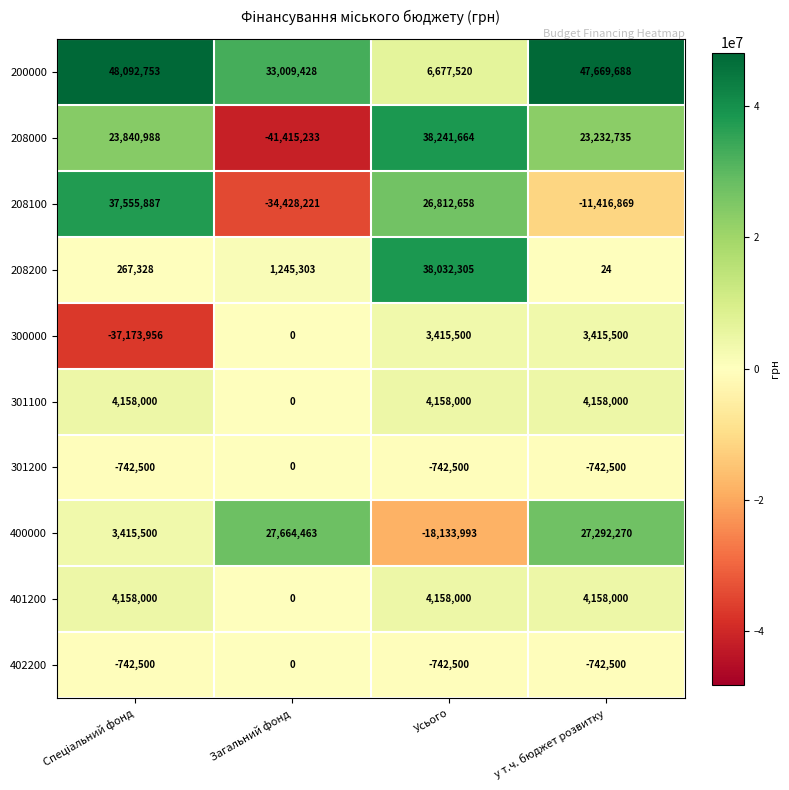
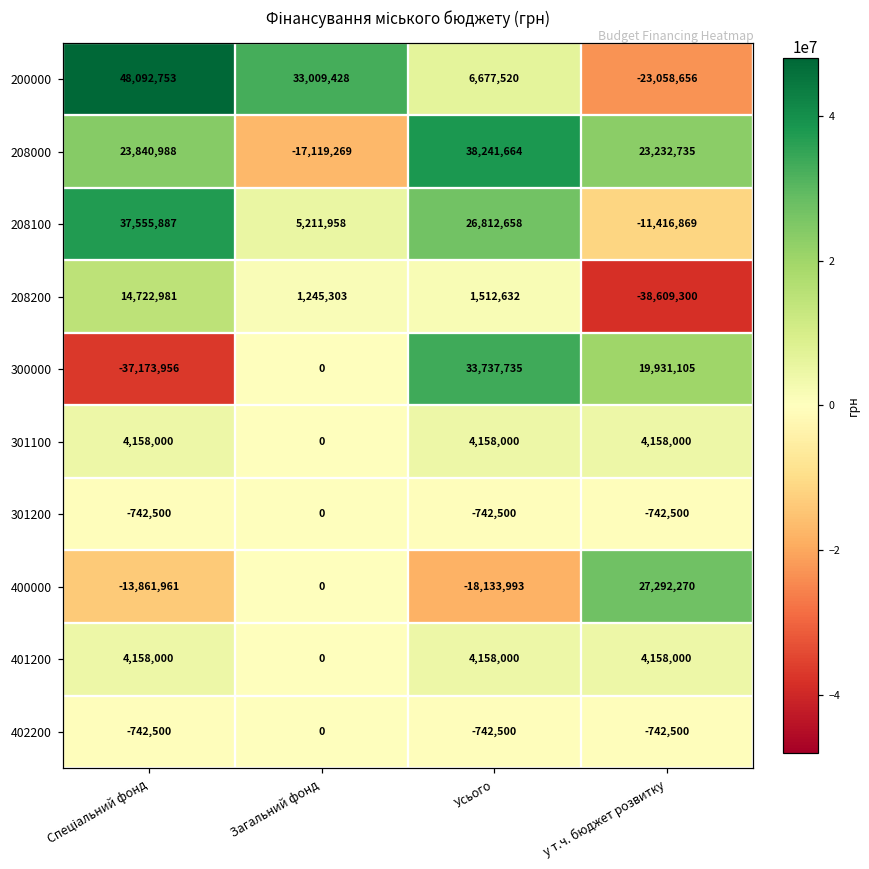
200000, у т.ч. бюджет розвитку: 47,669,688 -> -23,058,656
208000, Загальний фонд: -41,415,233 -> -17,119,269
208100, Загальний фонд: -34,428,221 -> 5,211,958
208200, Спеціальний фонд: 267,328 -> 14,722,981
208200, Усього: 38,032,305 -> 1,512,632
208200, у т.ч. бюджет розвитку: 24 -> -38,609,300
300000, Усього: 3,415,500 -> 33,737,735
300000, у т.ч. бюджет розвитку: 3,415,500 -> 19,931,105
400000, Спеціальний фонд: 3,415,500 -> -13,861,961
400000, Загальний фонд: 27,664,463 -> 0
